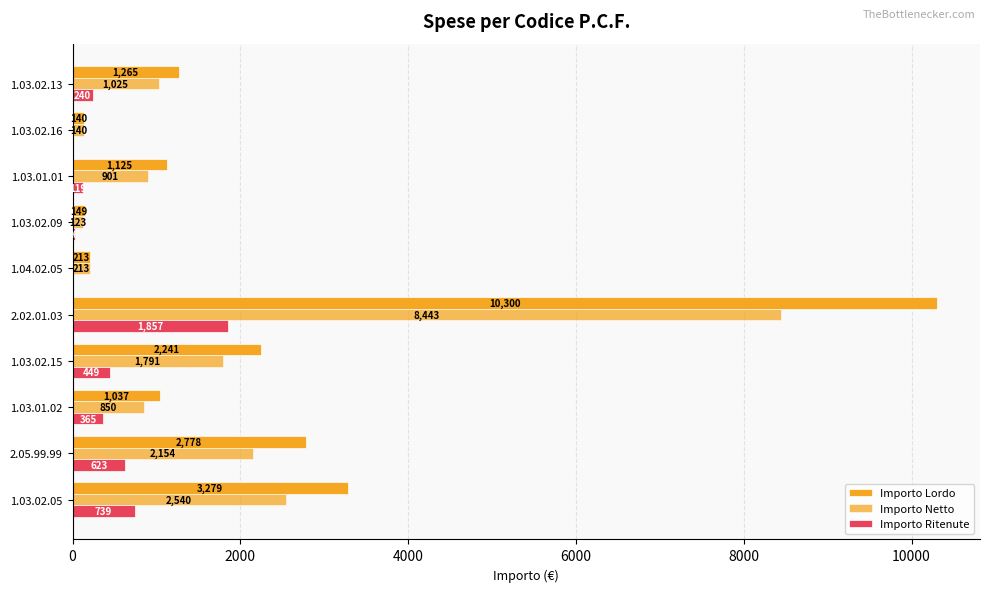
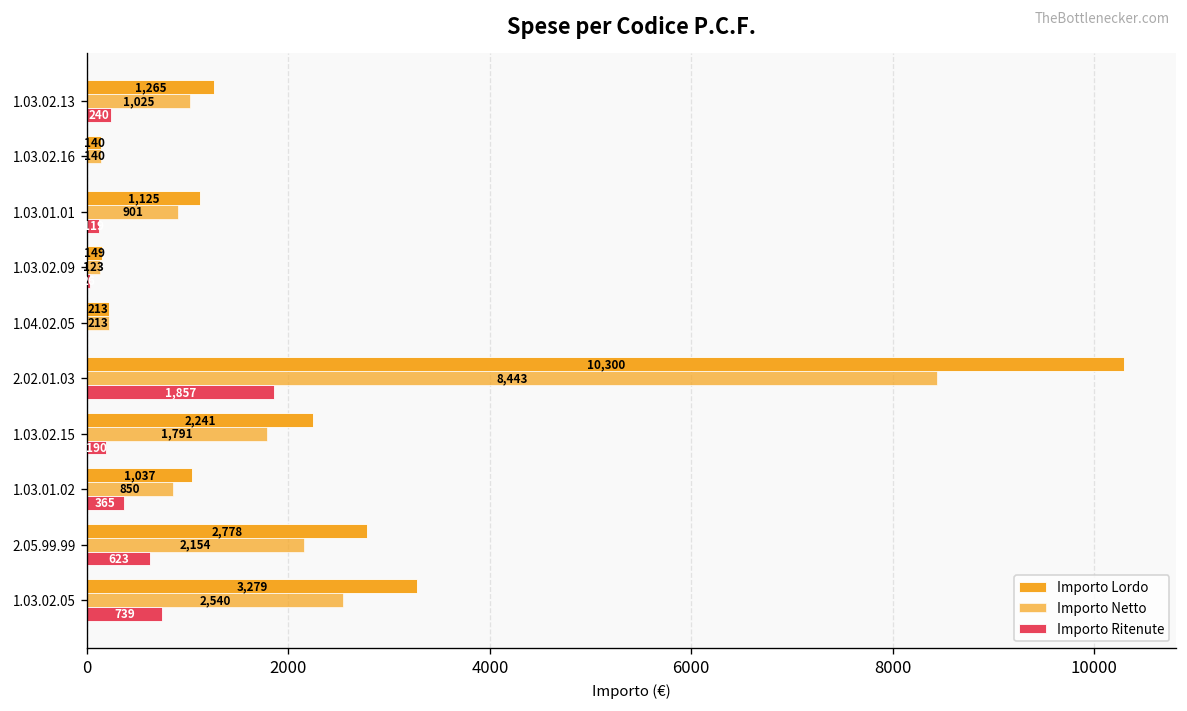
Importo Ritenute, 1.03.02.15: 449 -> 190
